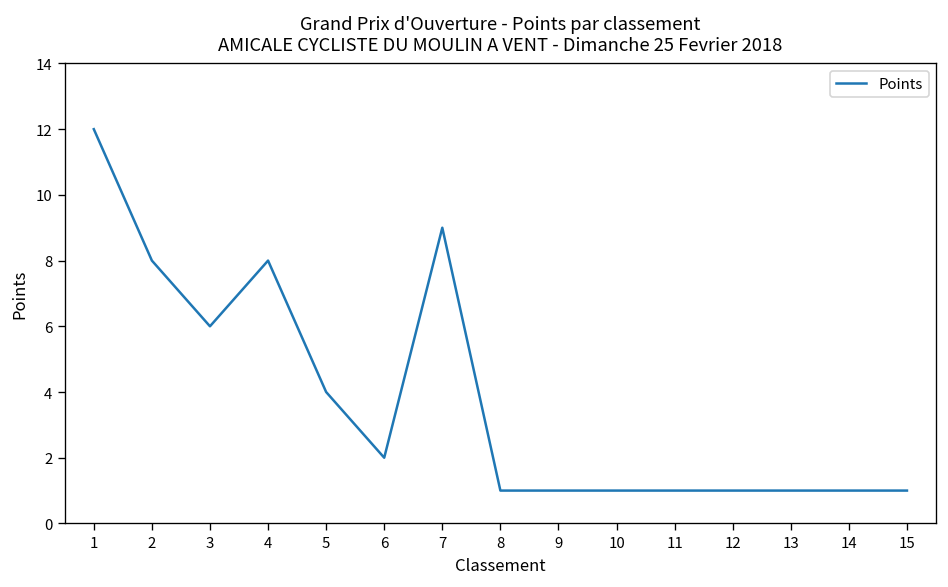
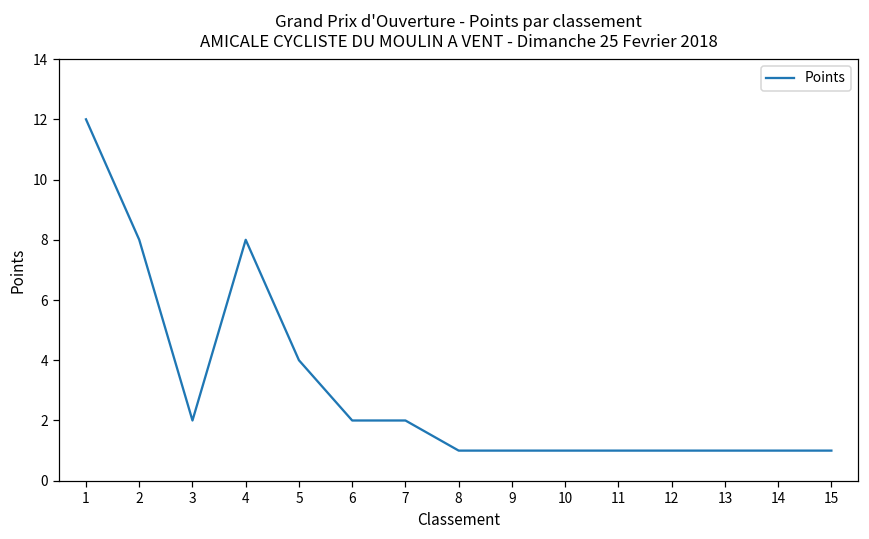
3: 6 -> 2
7: 9 -> 2
